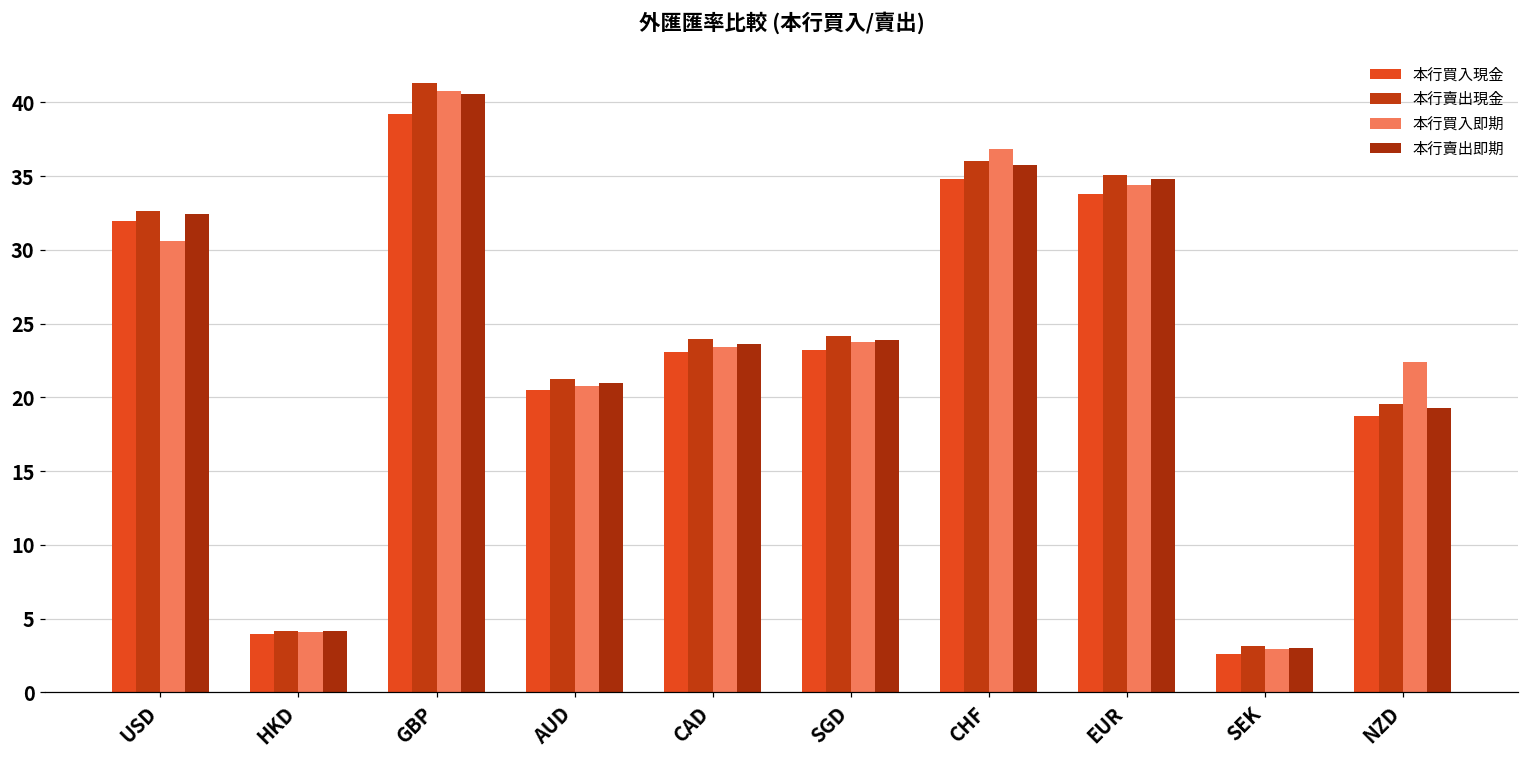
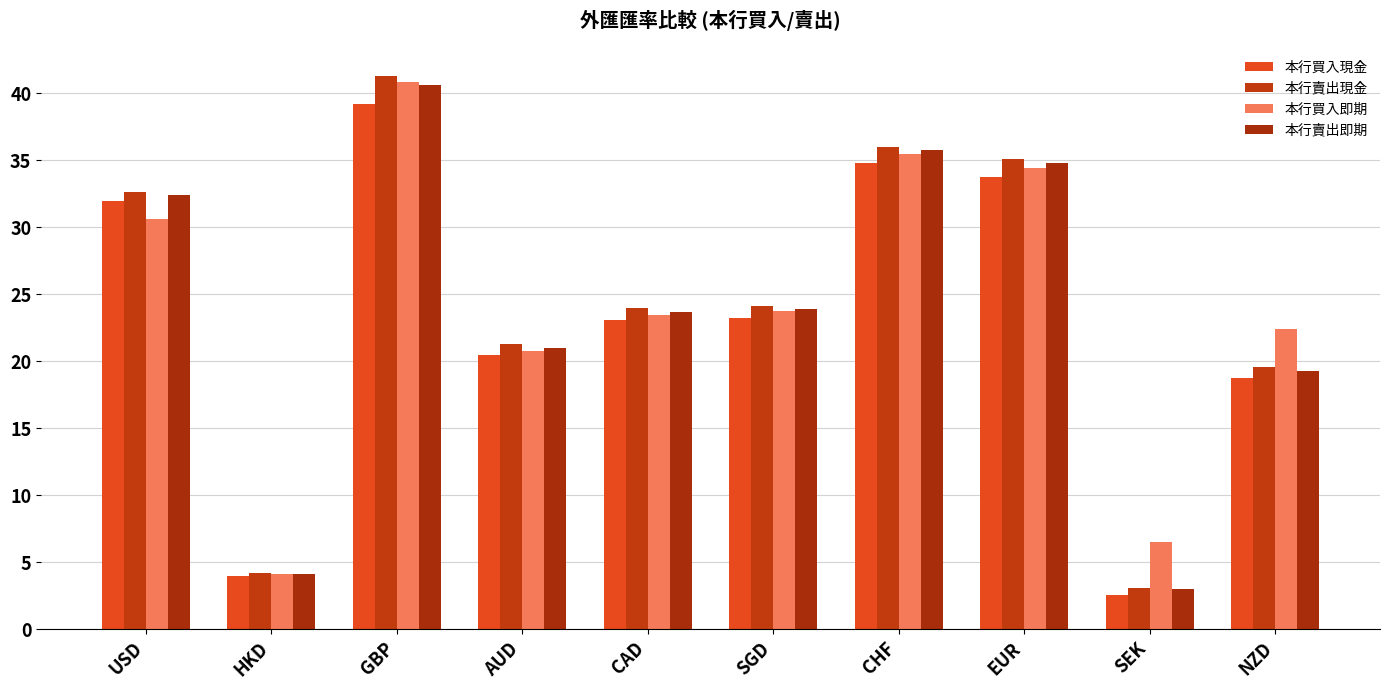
本行買入即期, CHF: 36.8 -> 35.5
本行買入即期, SEK: 2.9 -> 6.5
